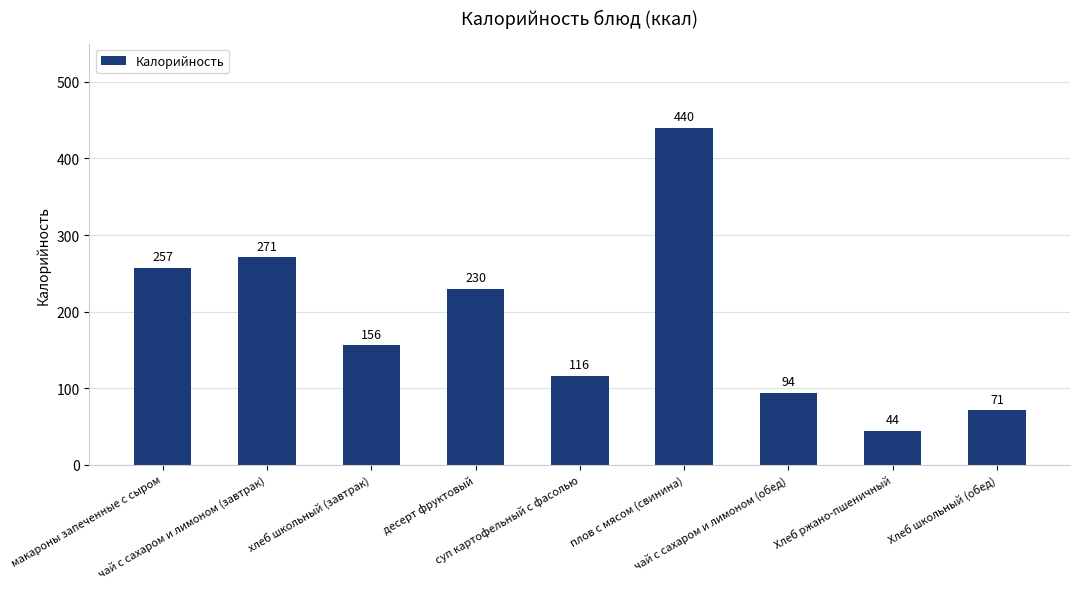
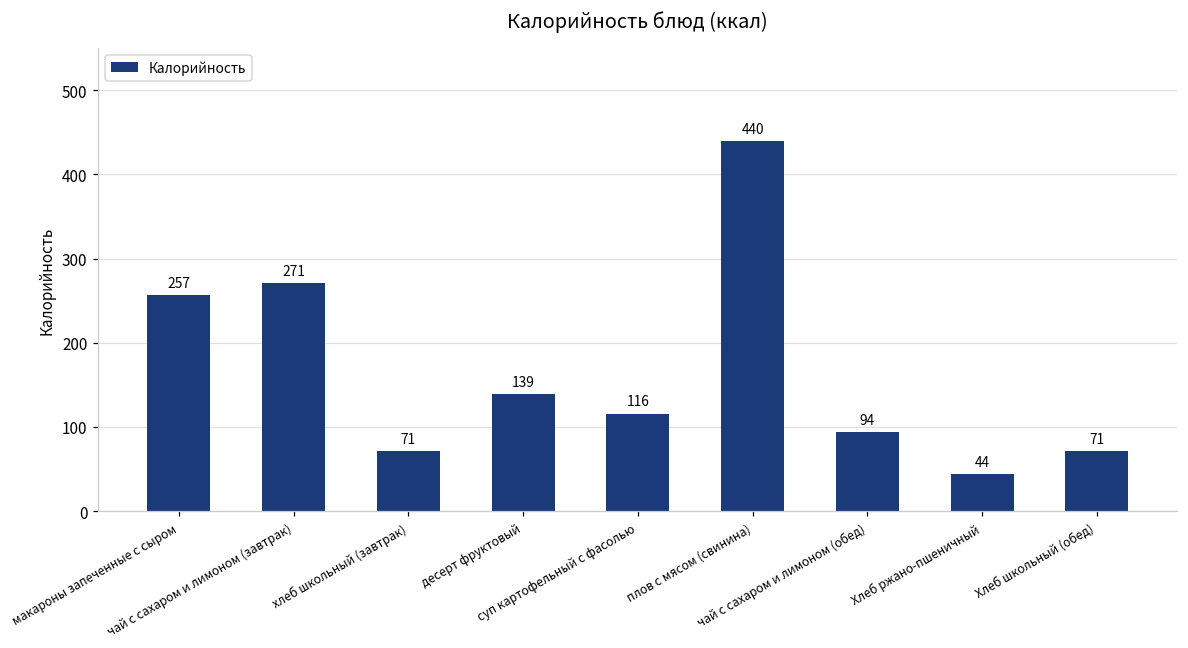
хлеб школьный (завтрак): 156 -> 71
десерт фруктовый: 230 -> 139
